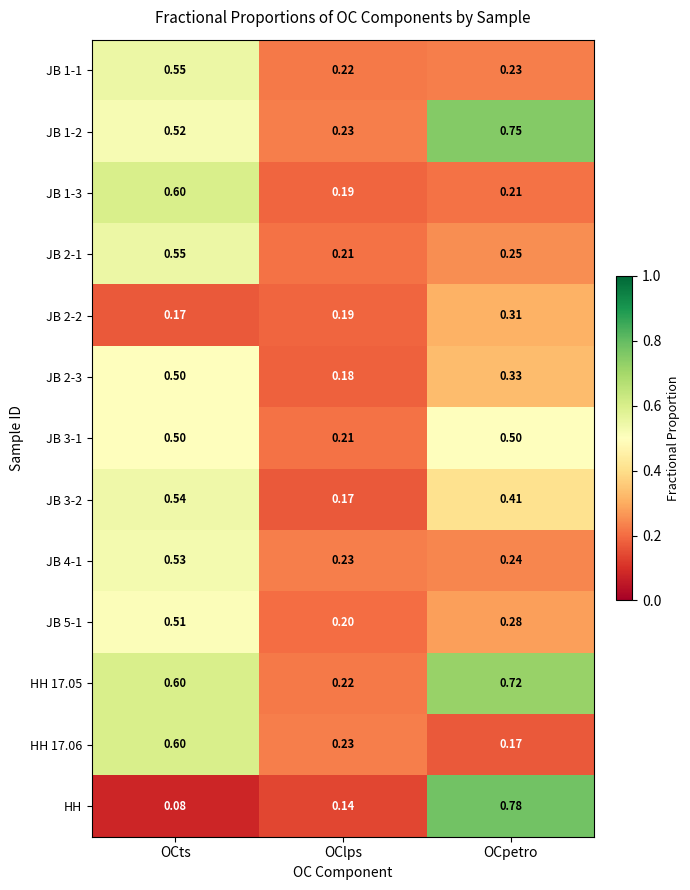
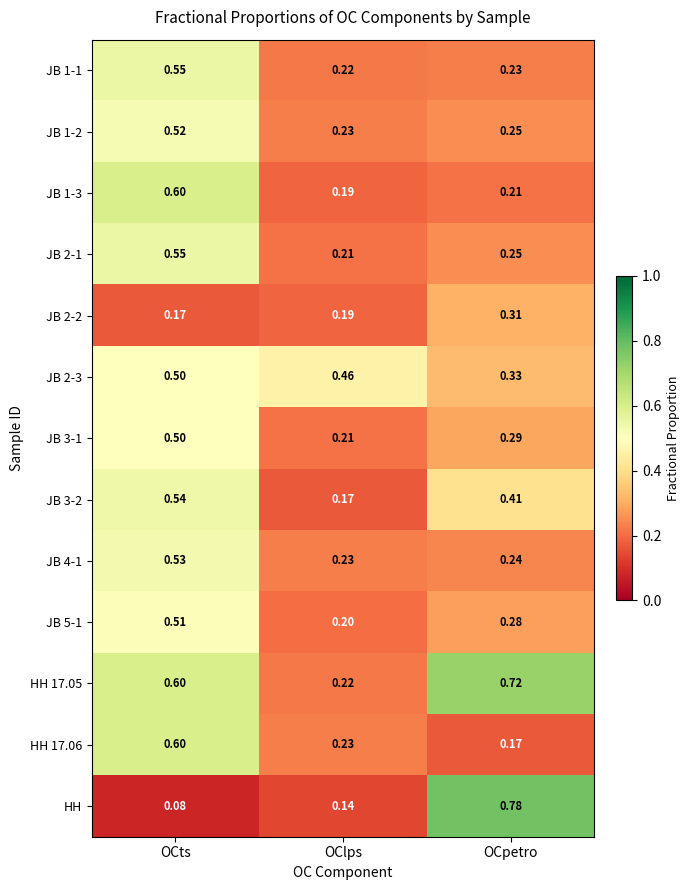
JB 1-2, OCpetro: 0.75 -> 0.25
JB 2-3, OClps: 0.18 -> 0.46
JB 3-1, OCpetro: 0.50 -> 0.29
